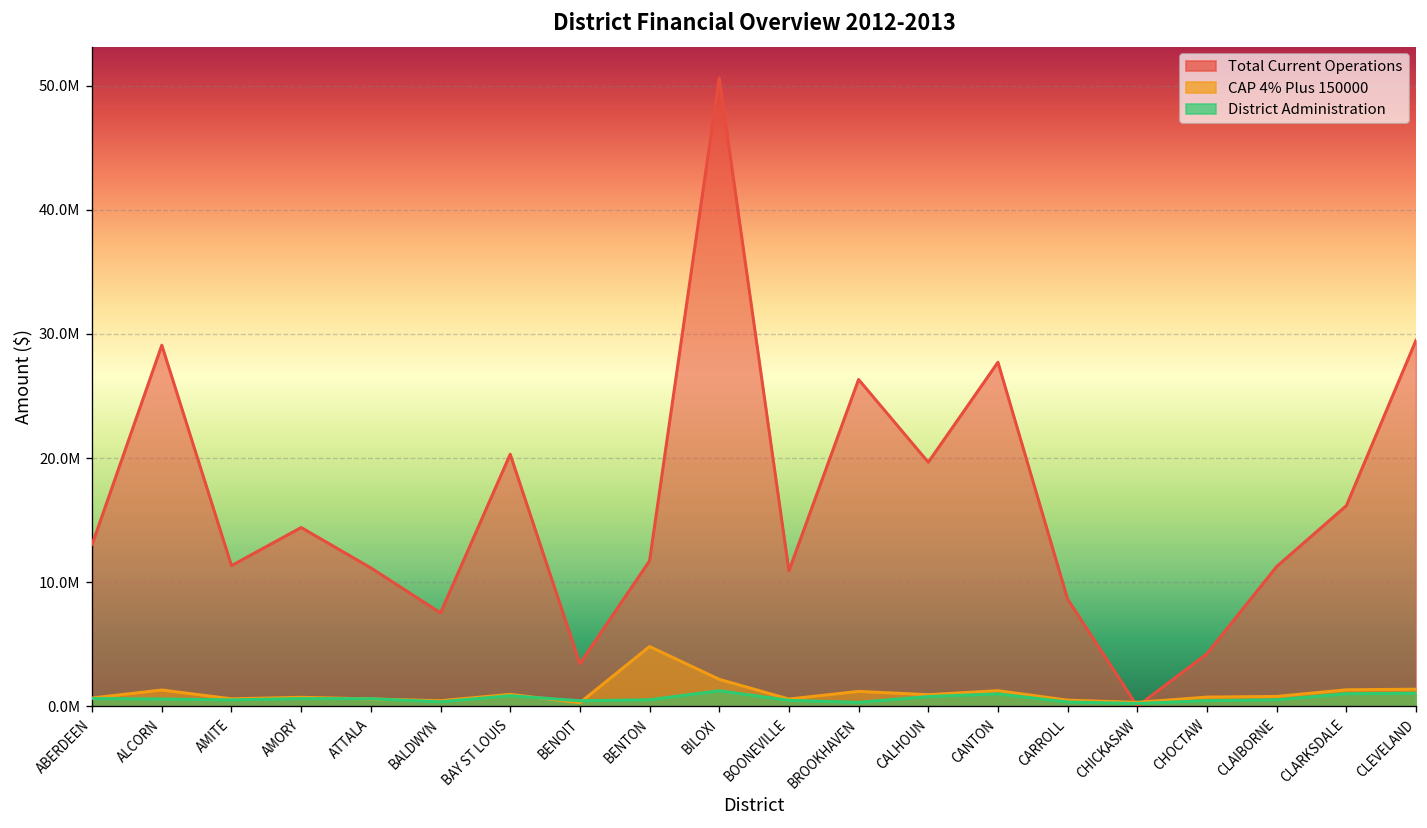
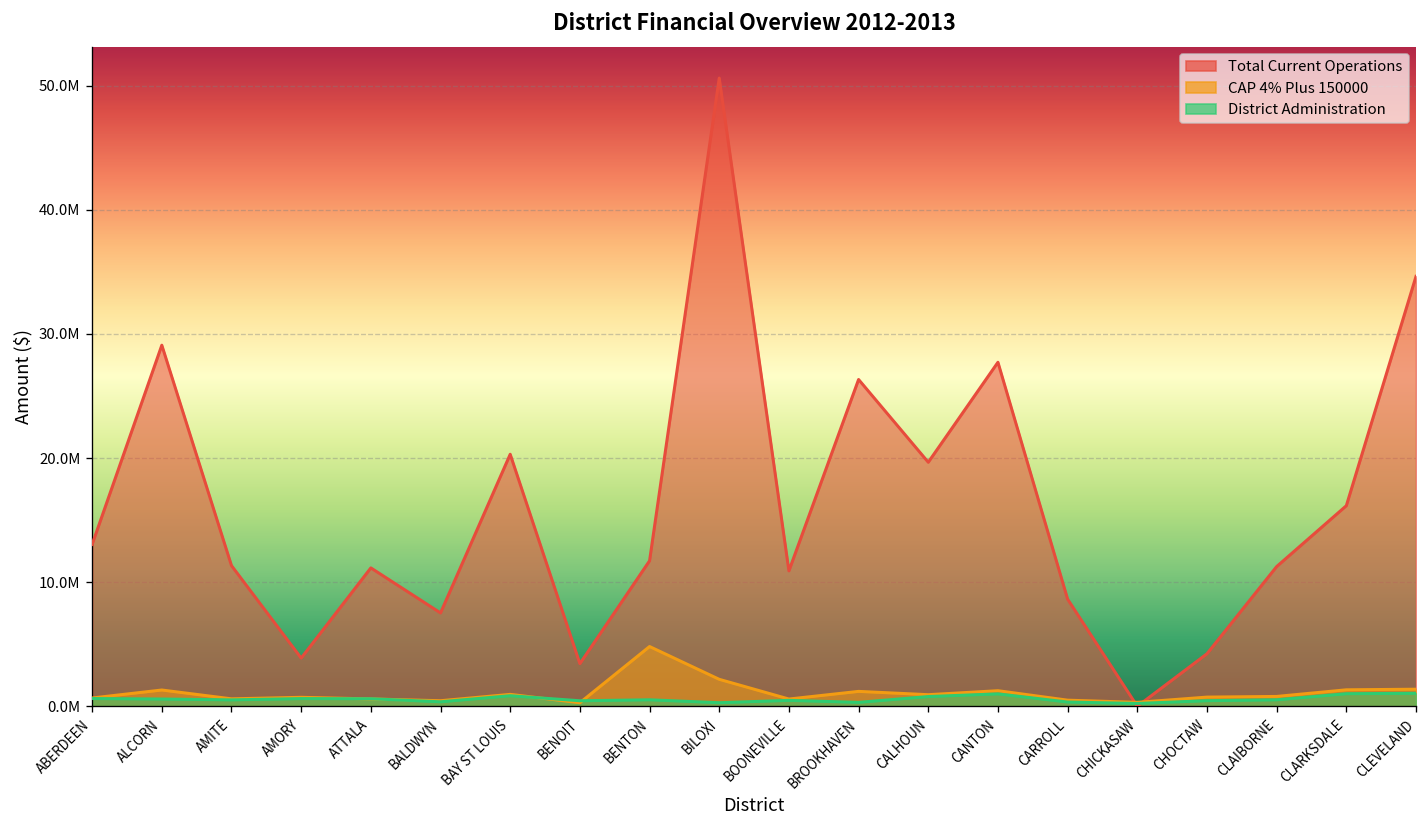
Total Current Operations, AMORY: 14400000 -> 3900000
District Administration, BILOXI: 1300000 -> 300000
Total Current Operations, CLEVELAND: 29500000 -> 34600000
